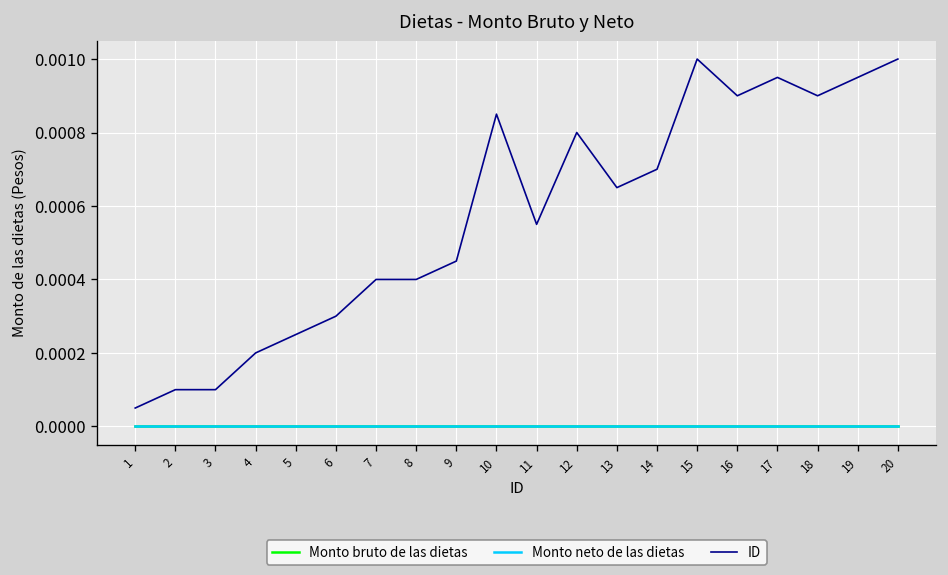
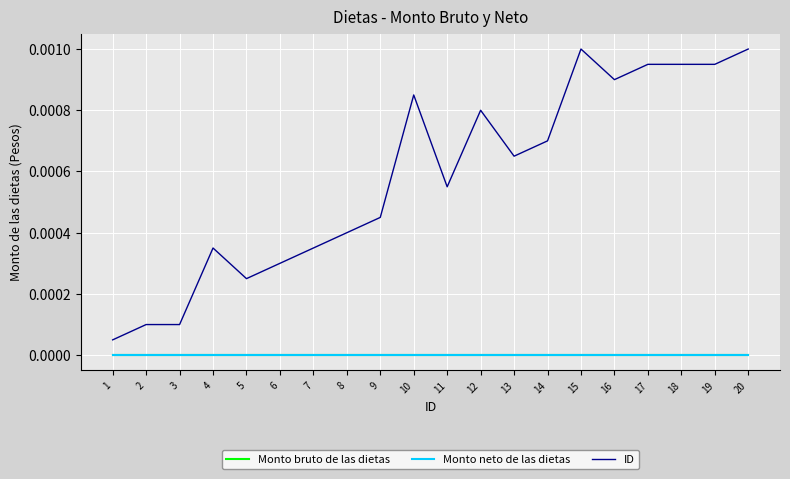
ID, 4: 0.00020 -> 0.00035
ID, 7: 0.00040 -> 0.00035
ID, 18: 0.00090 -> 0.00095
